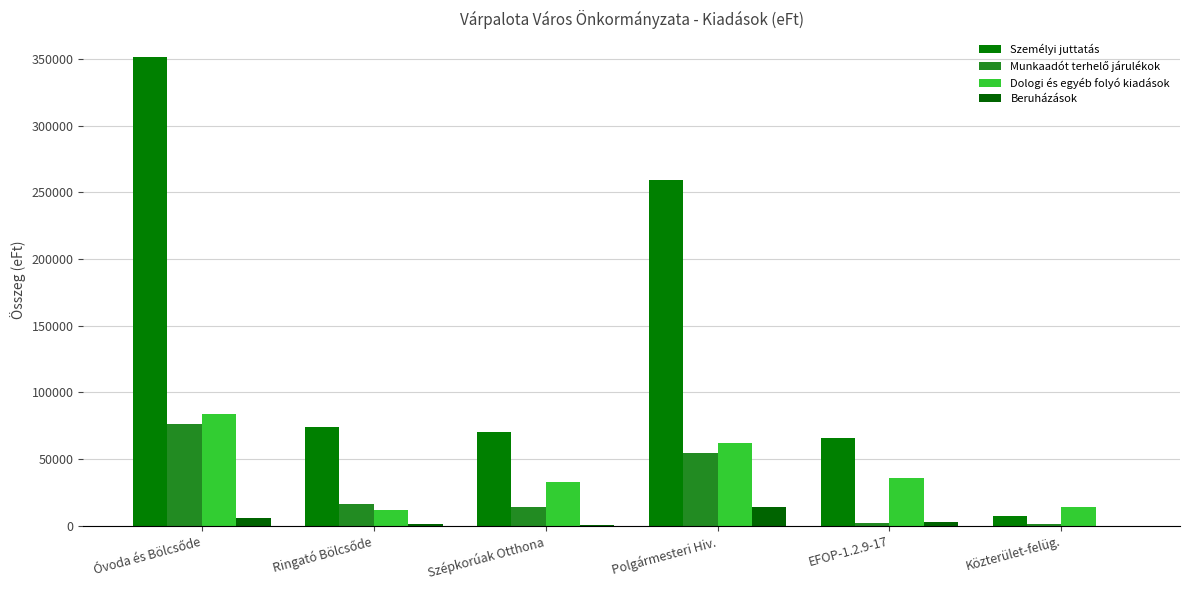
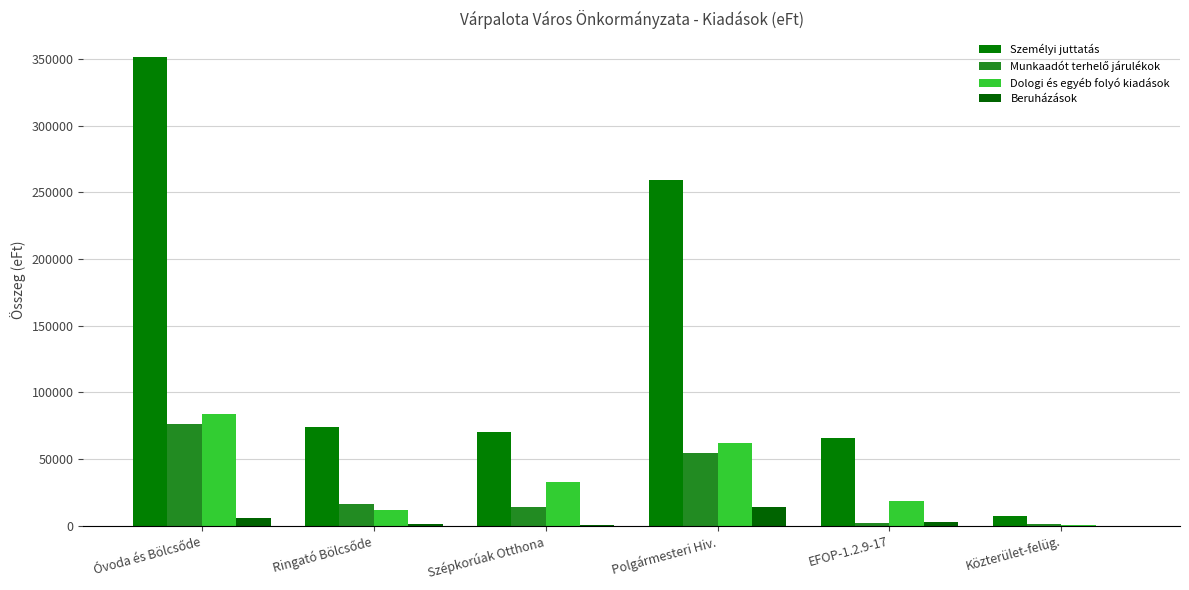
Dologi és egyéb folyó kiadások, EFOP-1.2.9-17: 36000 -> 18000
Dologi és egyéb folyó kiadások, Közterület-felüg.: 14000 -> 1000
